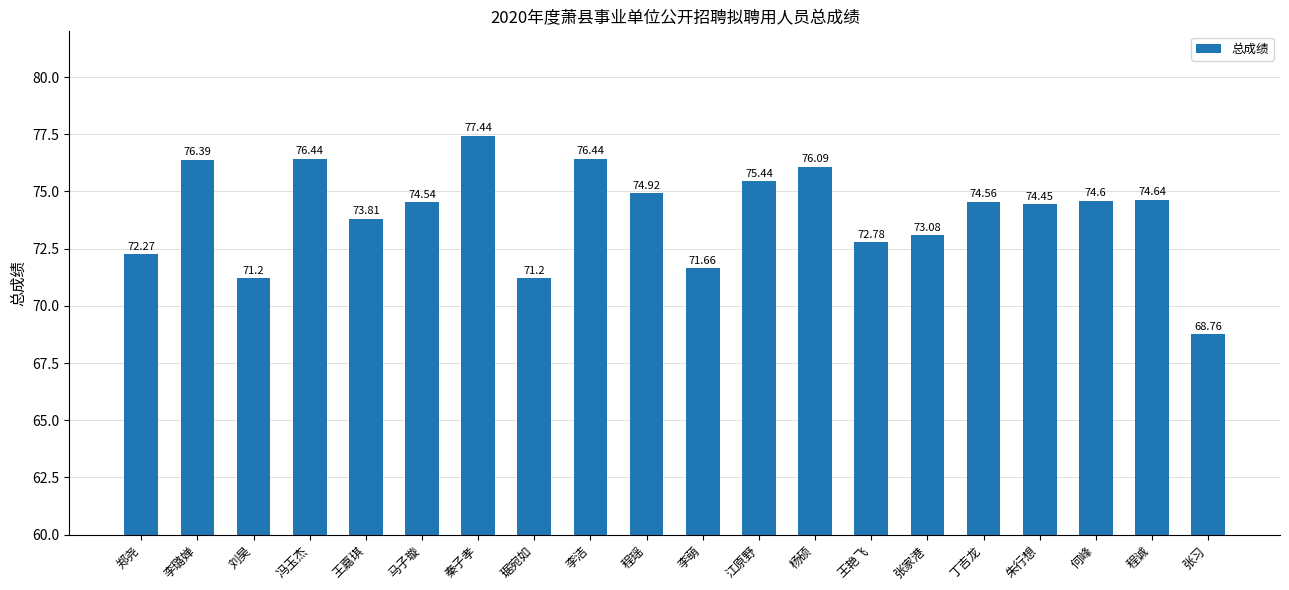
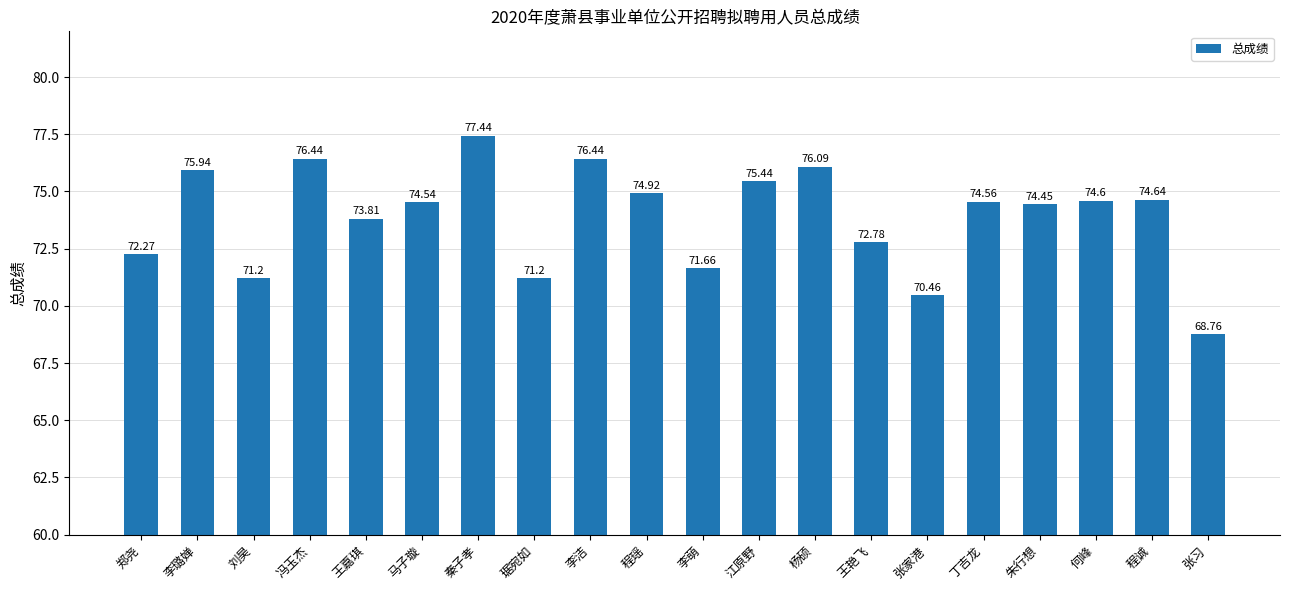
李璐婵: 76.39 -> 75.94
张家港: 73.08 -> 70.46
